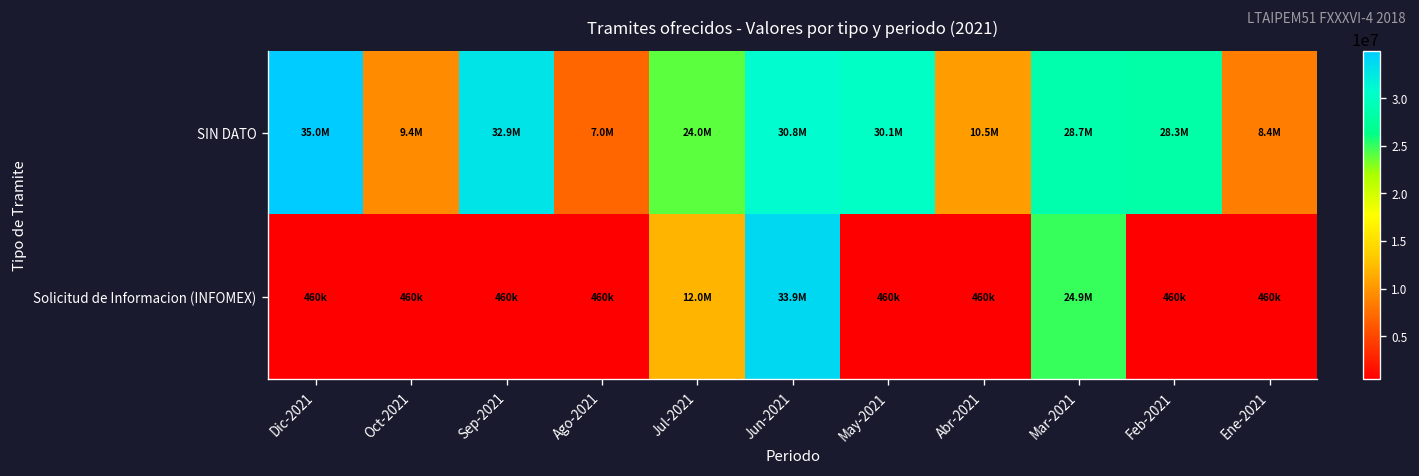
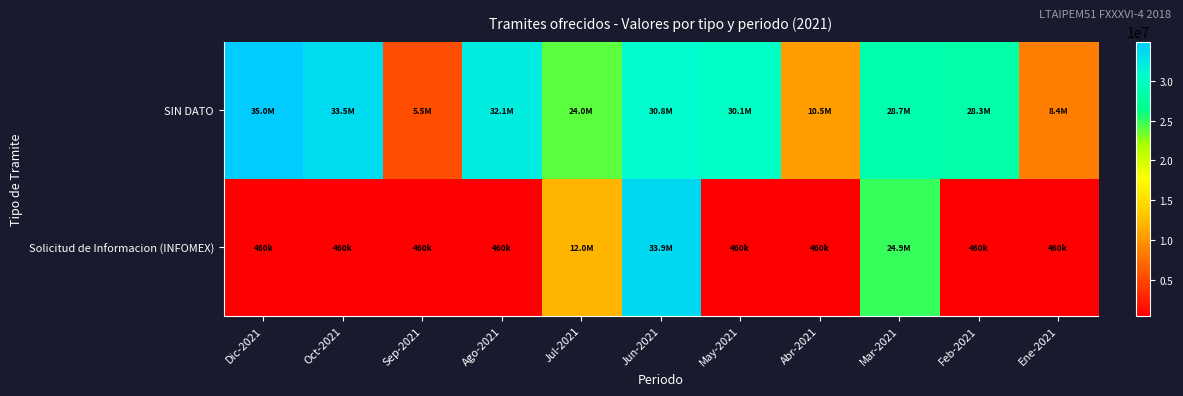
SIN DATO, Oct-2021: 9.4M -> 33.5M
SIN DATO, Sep-2021: 32.9M -> 5.5M
SIN DATO, Ago-2021: 7.0M -> 32.1M
